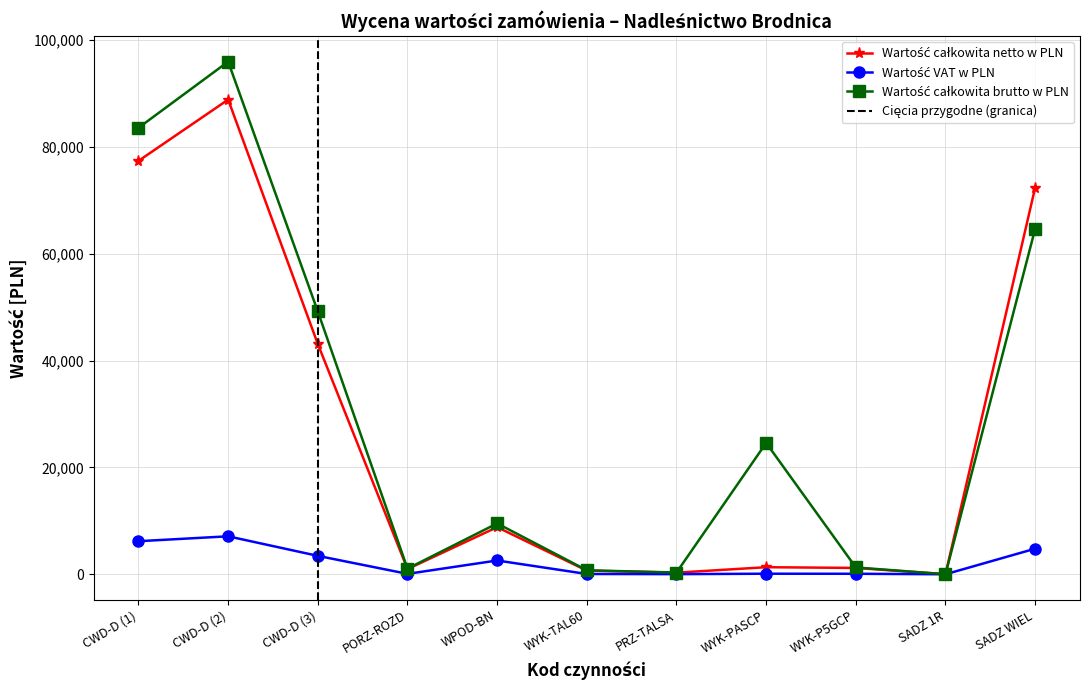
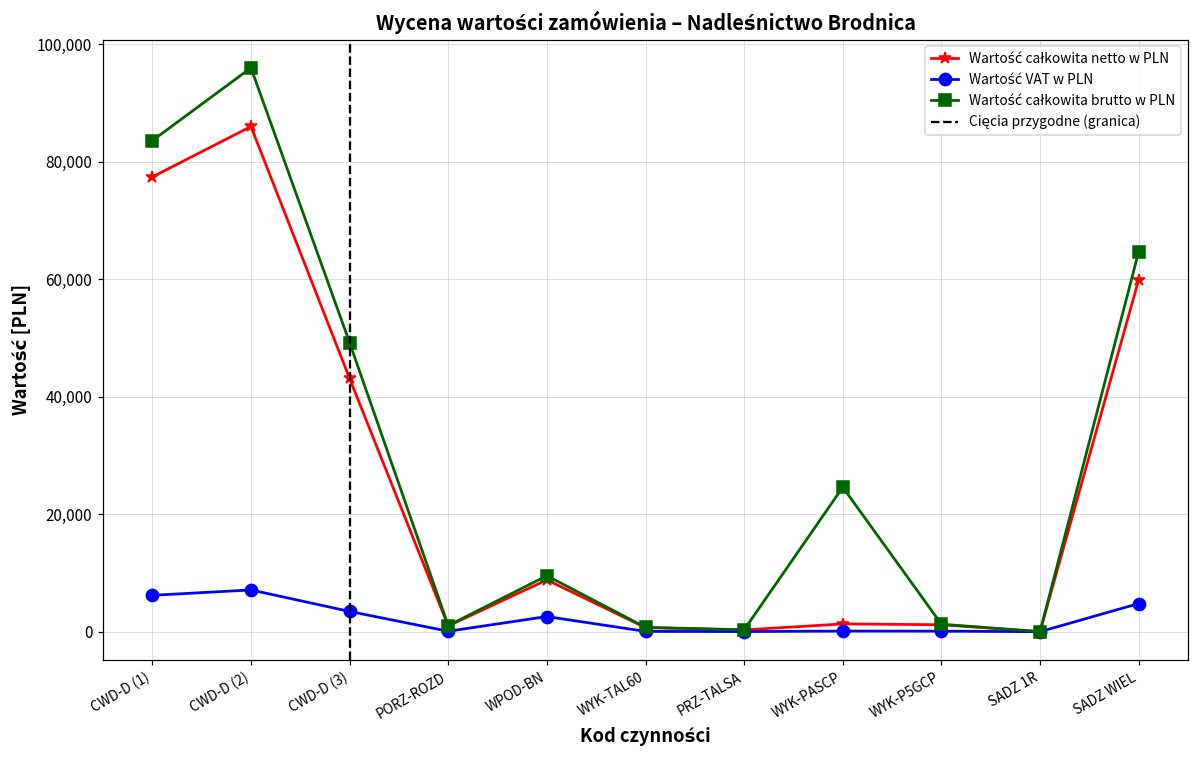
Wartość całkowita netto w PLN, CWD-D (2): 89,000 -> 86,000
Wartość całkowita netto w PLN, SADZ WIEL: 72,000 -> 60,000
